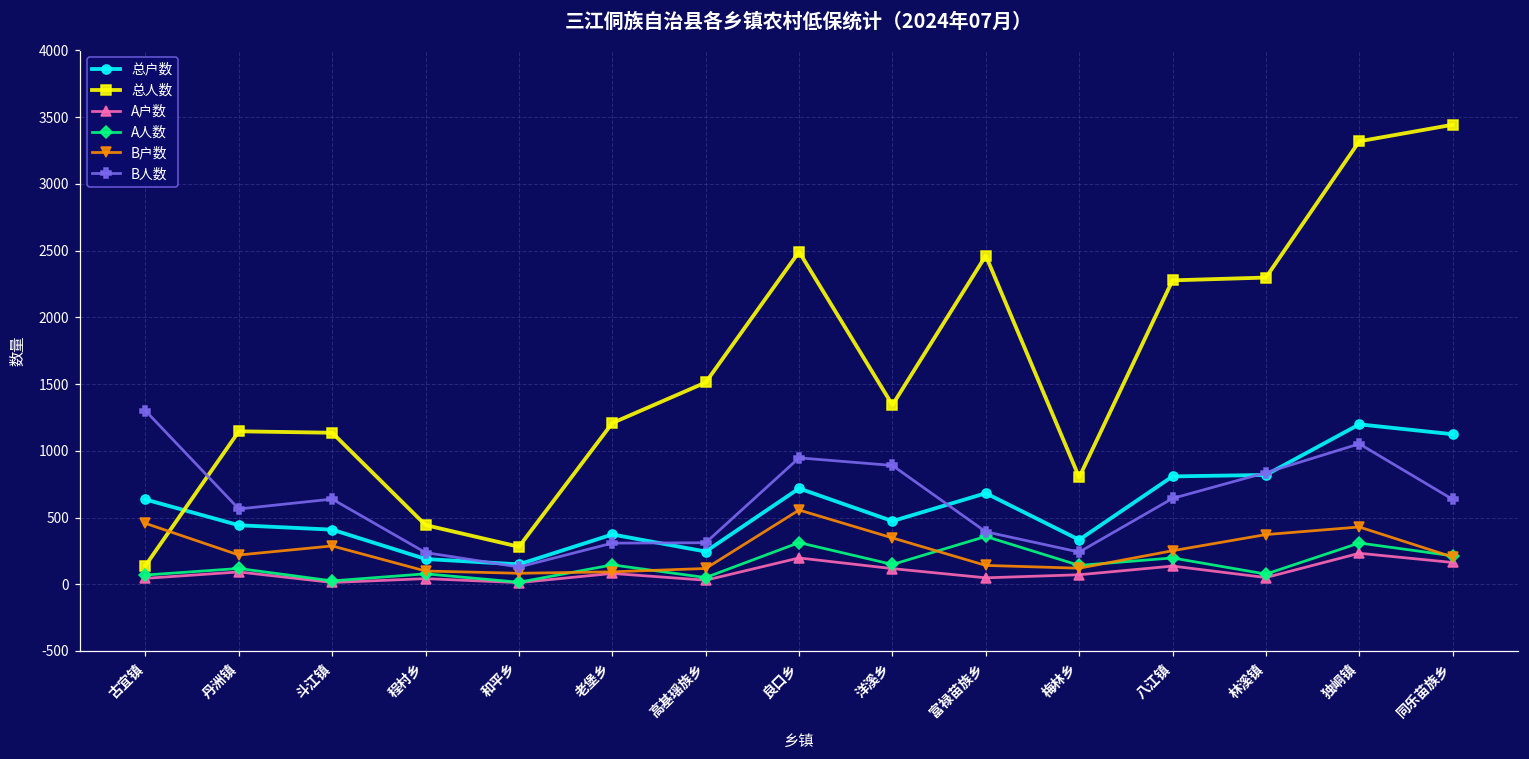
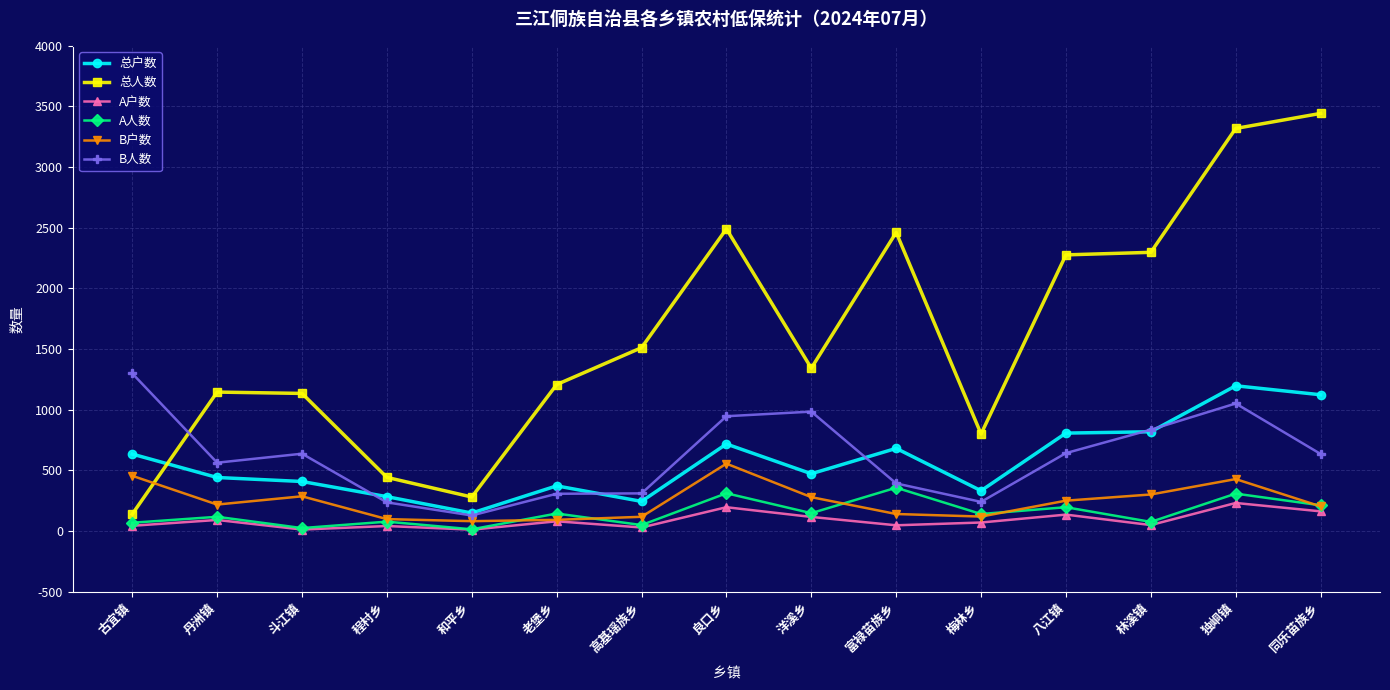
总户数, 程村乡: 190 -> 280
B户数, 洋溪乡: 350 -> 280
B人数, 洋溪乡: 890 -> 990
B户数, 林溪镇: 370 -> 300
